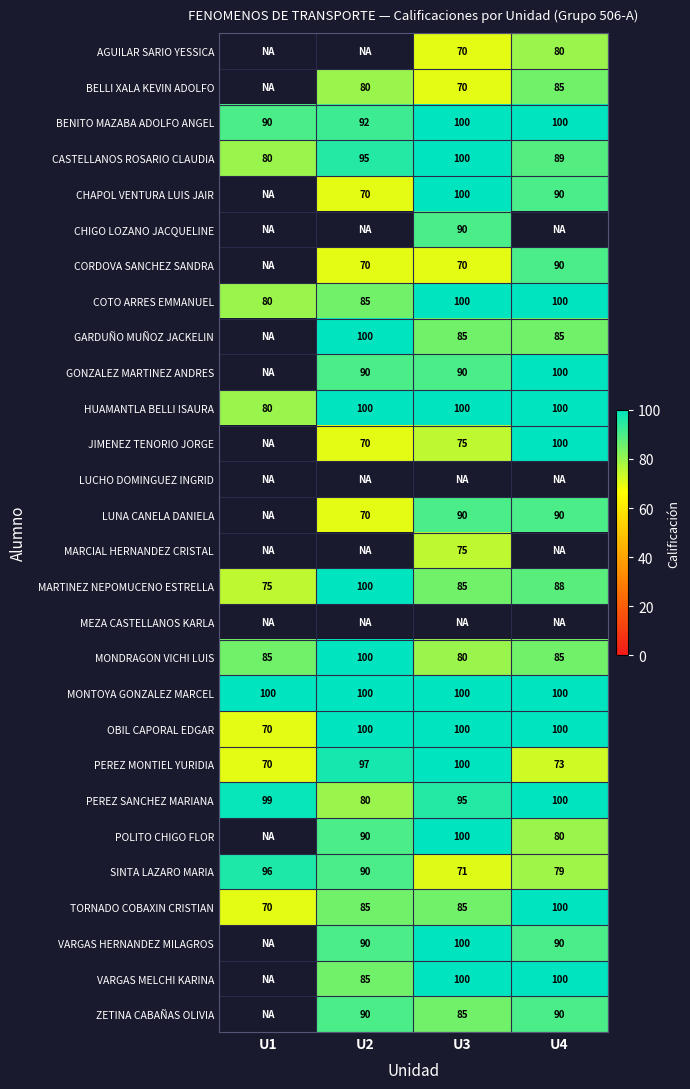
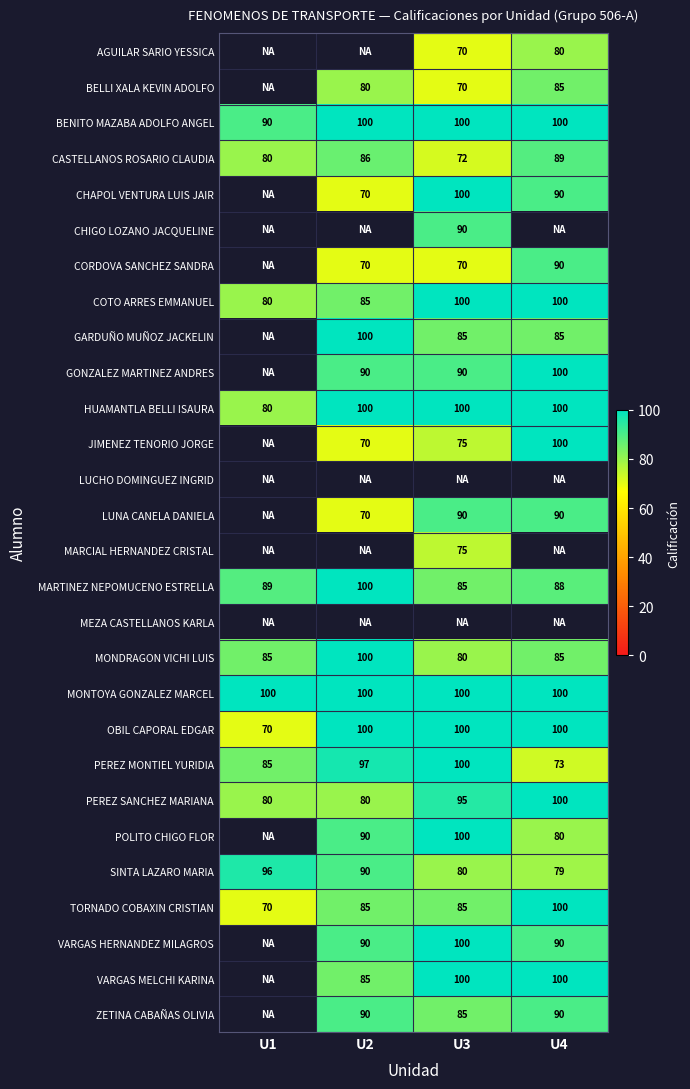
BENITO MAZABA ADOLFO ANGEL, U2: 92 -> 100
CASTELLANOS ROSARIO CLAUDIA, U2: 95 -> 86
CASTELLANOS ROSARIO CLAUDIA, U3: 100 -> 72
MARTINEZ NEPOMUCENO ESTRELLA, U1: 75 -> 89
PEREZ MONTIEL YURIDIA, U1: 70 -> 85
PEREZ SANCHEZ MARIANA, U1: 99 -> 80
SINTA LAZARO MARIA, U3: 71 -> 80
